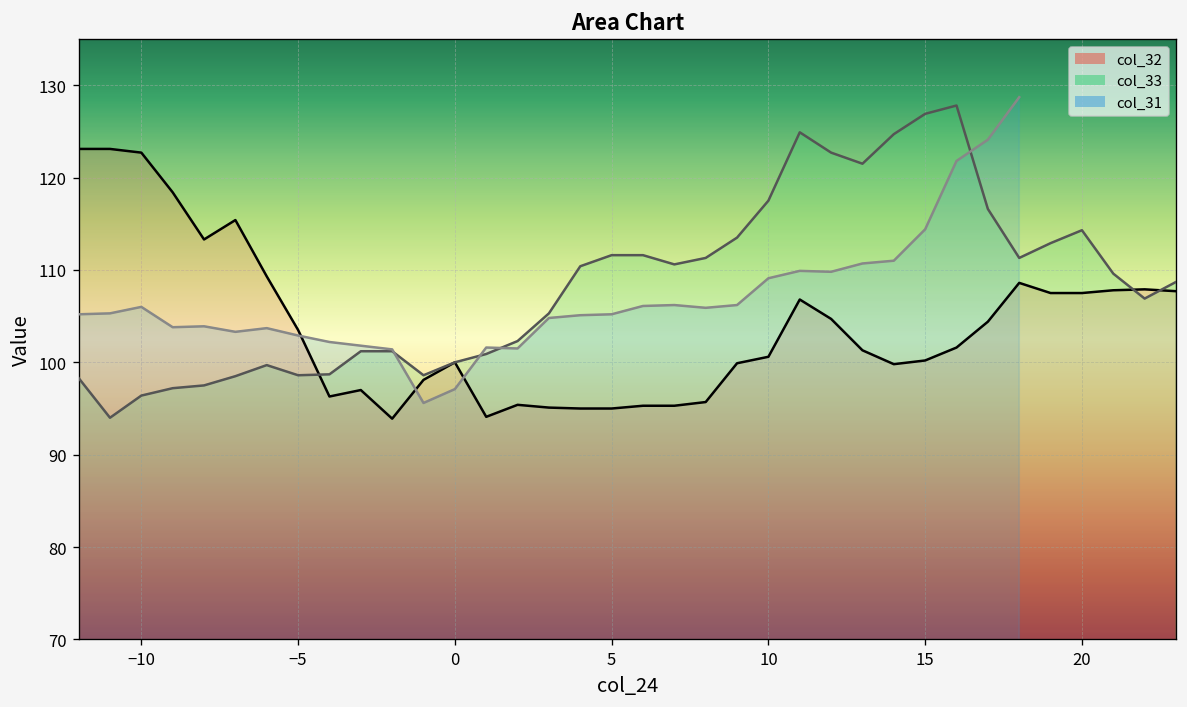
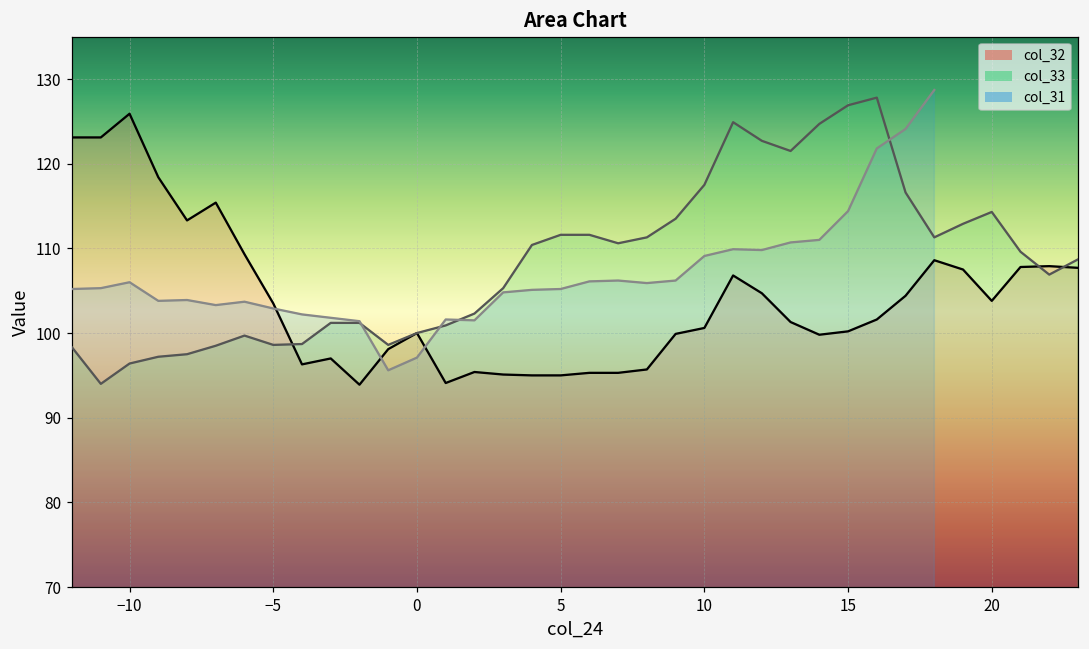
col_32, −10: 123 -> 126
col_32, 20: 108 -> 104
